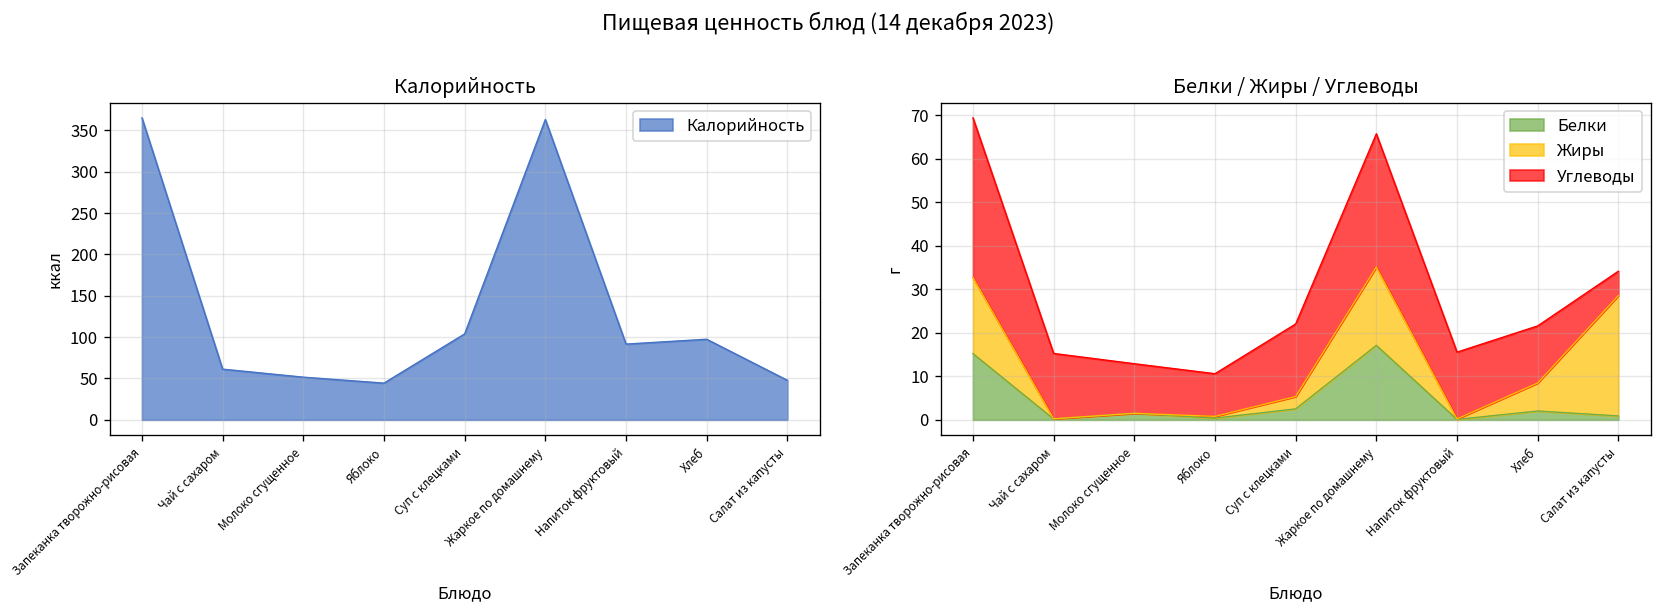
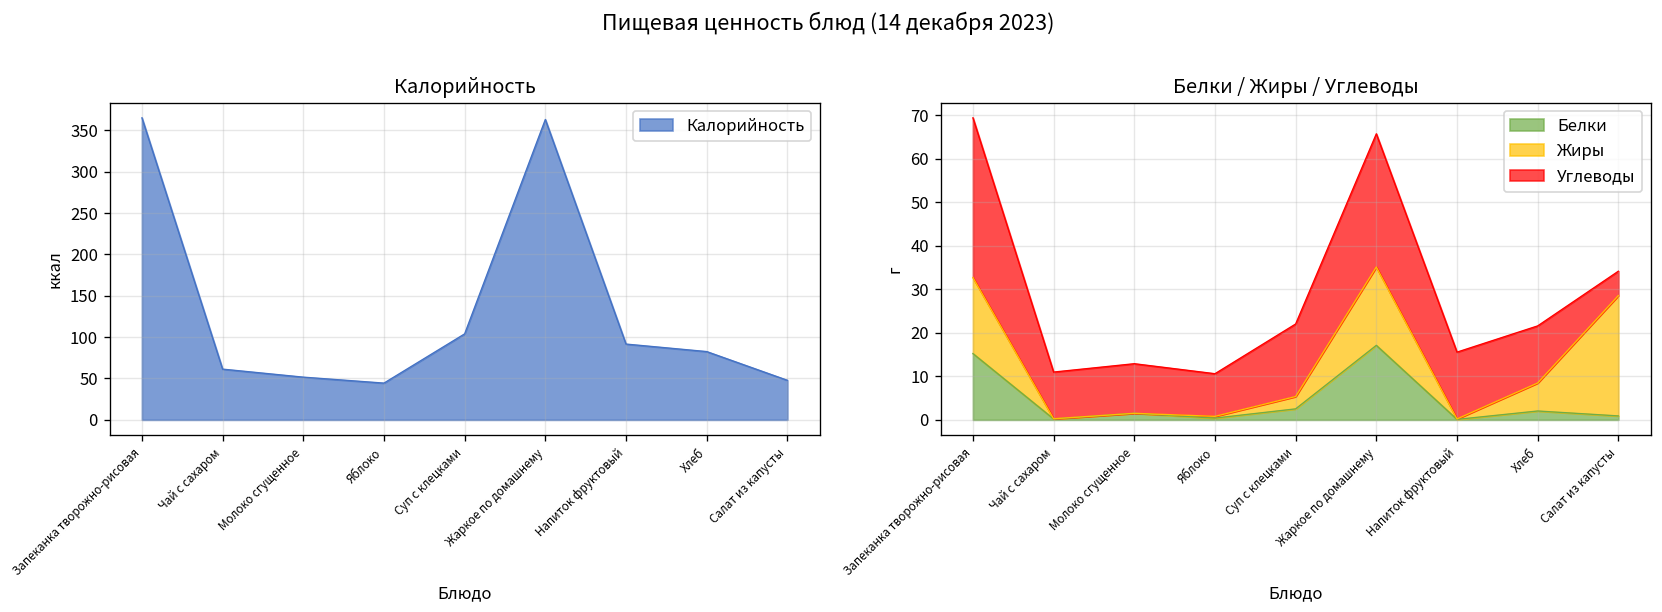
Калорийность, Хлеб: 100 -> 80
Белки / Жиры / Углеводы, Углеводы, Чай с сахаром: 15 -> 11
